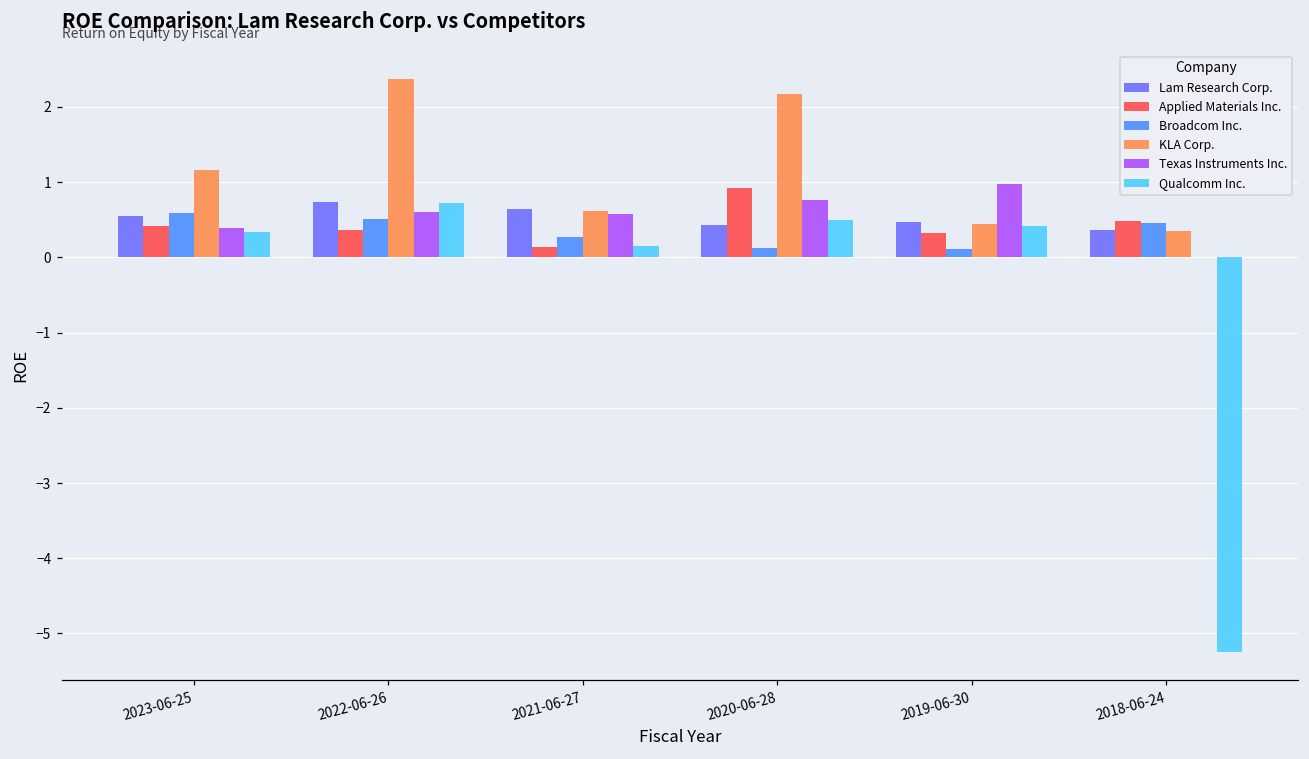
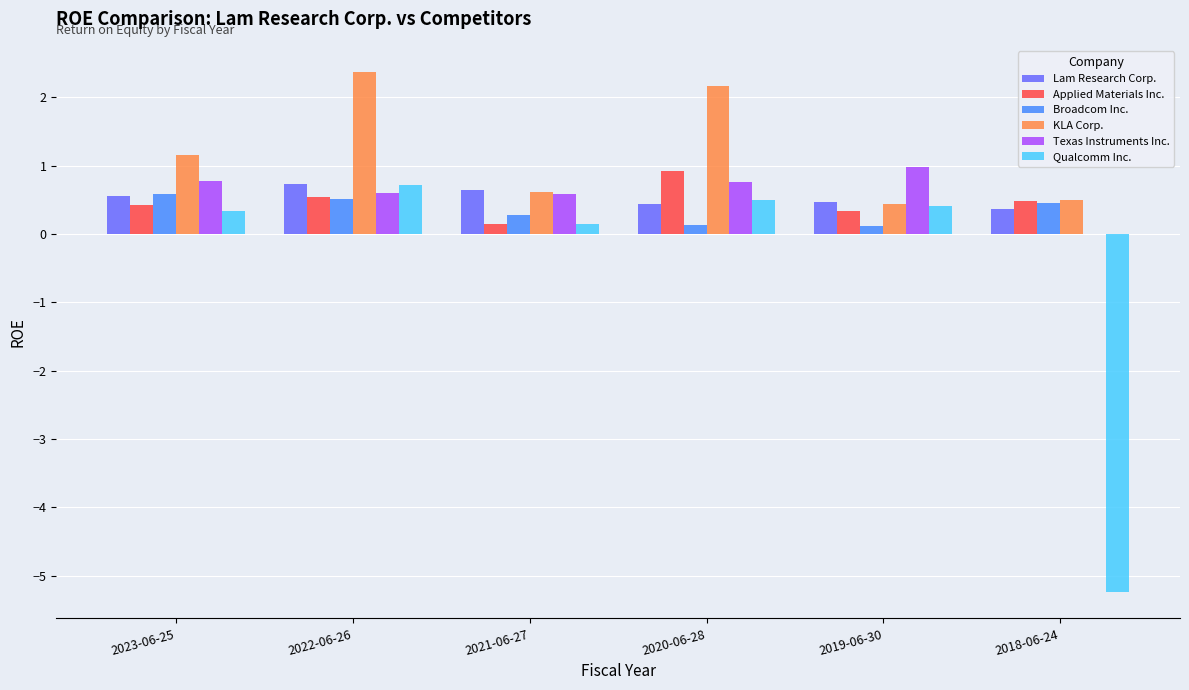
Texas Instruments Inc., 2023-06-25: 0.4 -> 0.8
Applied Materials Inc., 2022-06-26: 0.4 -> 0.5
KLA Corp., 2018-06-24: 0.4 -> 0.5
